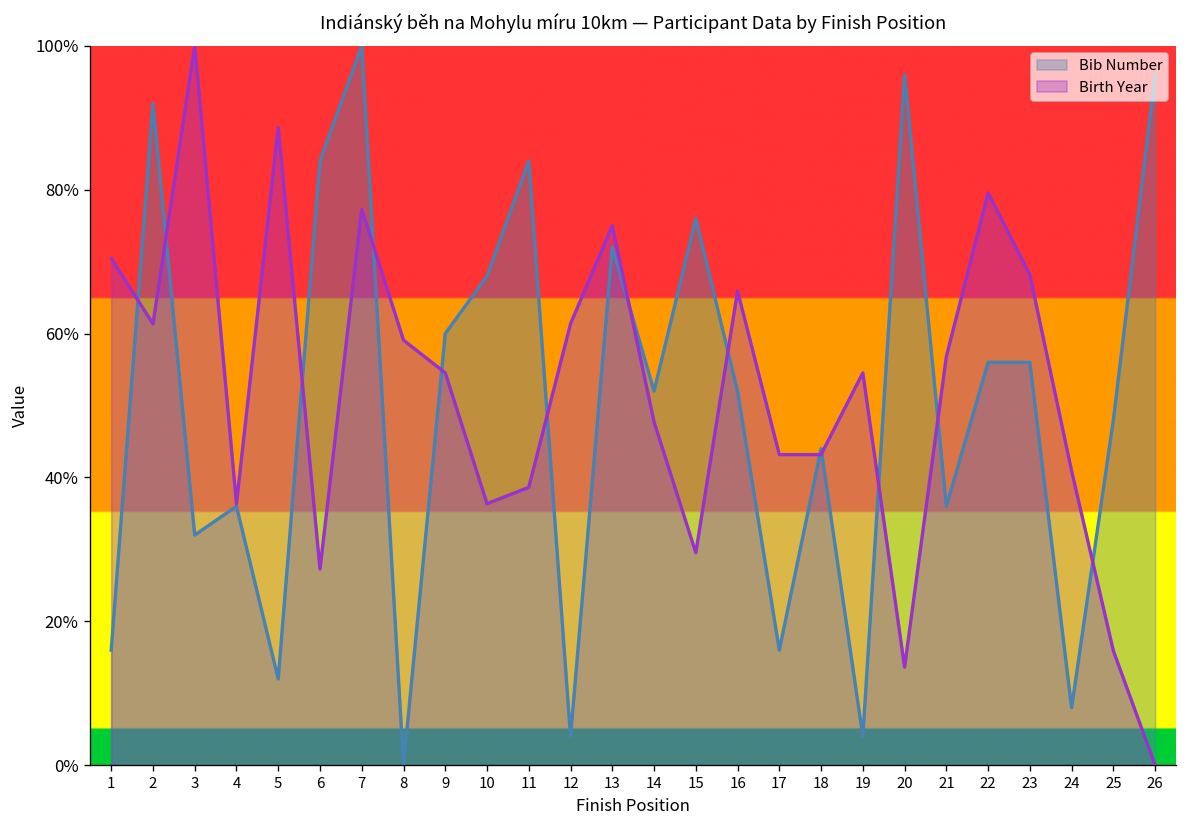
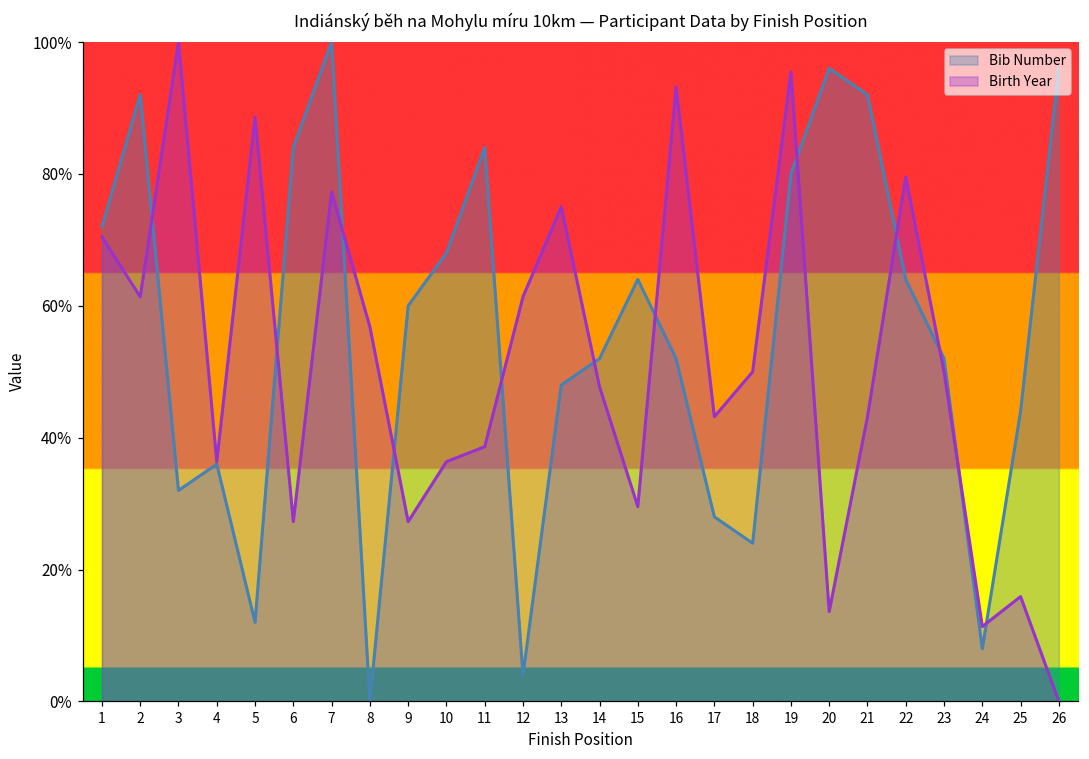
Bib Number, 1: 16% -> 72%
Birth Year, 8: 59% -> 57%
Birth Year, 9: 55% -> 27%
Bib Number, 13: 72% -> 48%
Bib Number, 15: 76% -> 64%
Birth Year, 16: 66% -> 93%
Bib Number, 17: 16% -> 28%
Bib Number, 18: 44% -> 24%
Birth Year, 18: 43% -> 50%
Bib Number, 19: 4% -> 80%
Birth Year, 19: 55% -> 95%
Bib Number, 21: 36% -> 92%
Birth Year, 21: 57% -> 43%
Bib Number, 22: 56% -> 64%
Bib Number, 23: 56% -> 52%
Birth Year, 23: 68% -> 50%
Birth Year, 24: 41% -> 11%
Bib Number, 25: 48% -> 44%
